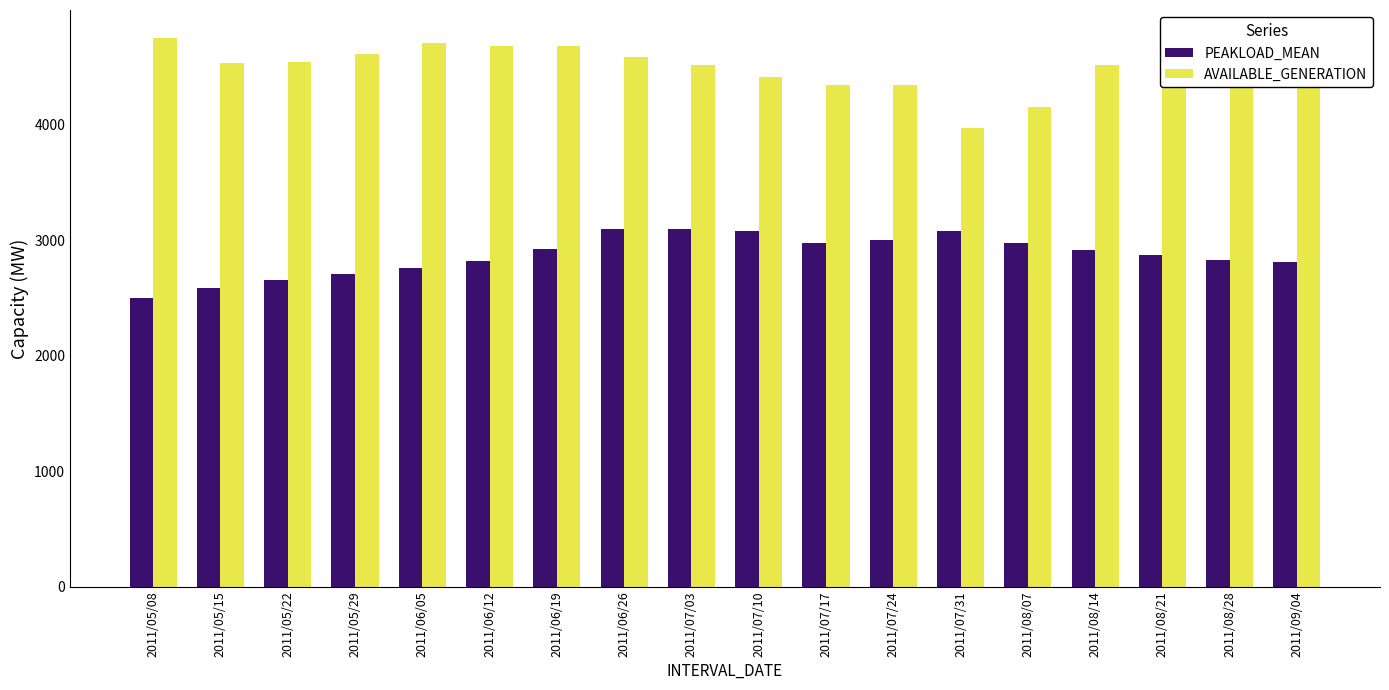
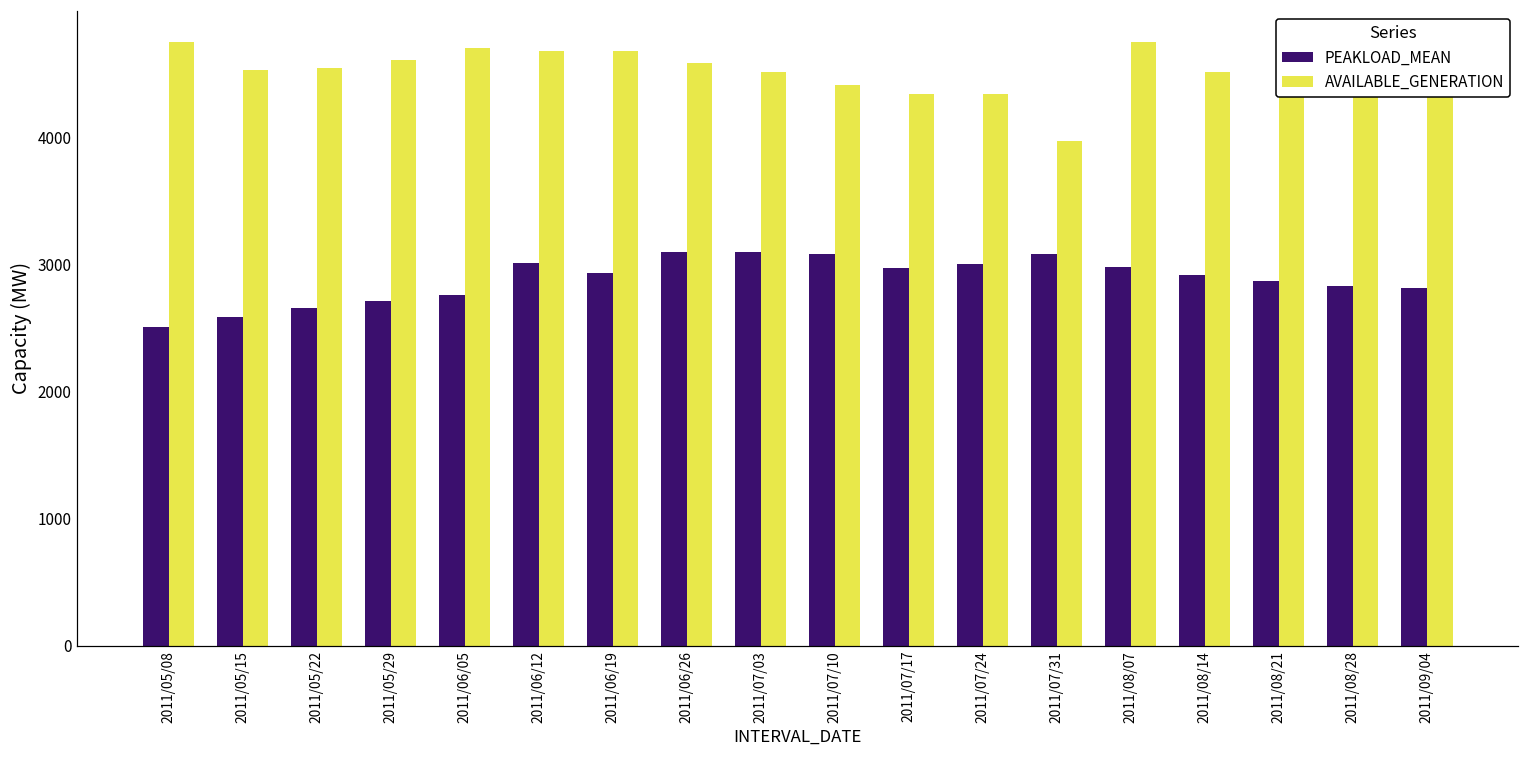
PEAKLOAD_MEAN, 2011/06/12: 2820 -> 3010
AVAILABLE_GENERATION, 2011/08/07: 4160 -> 4750
